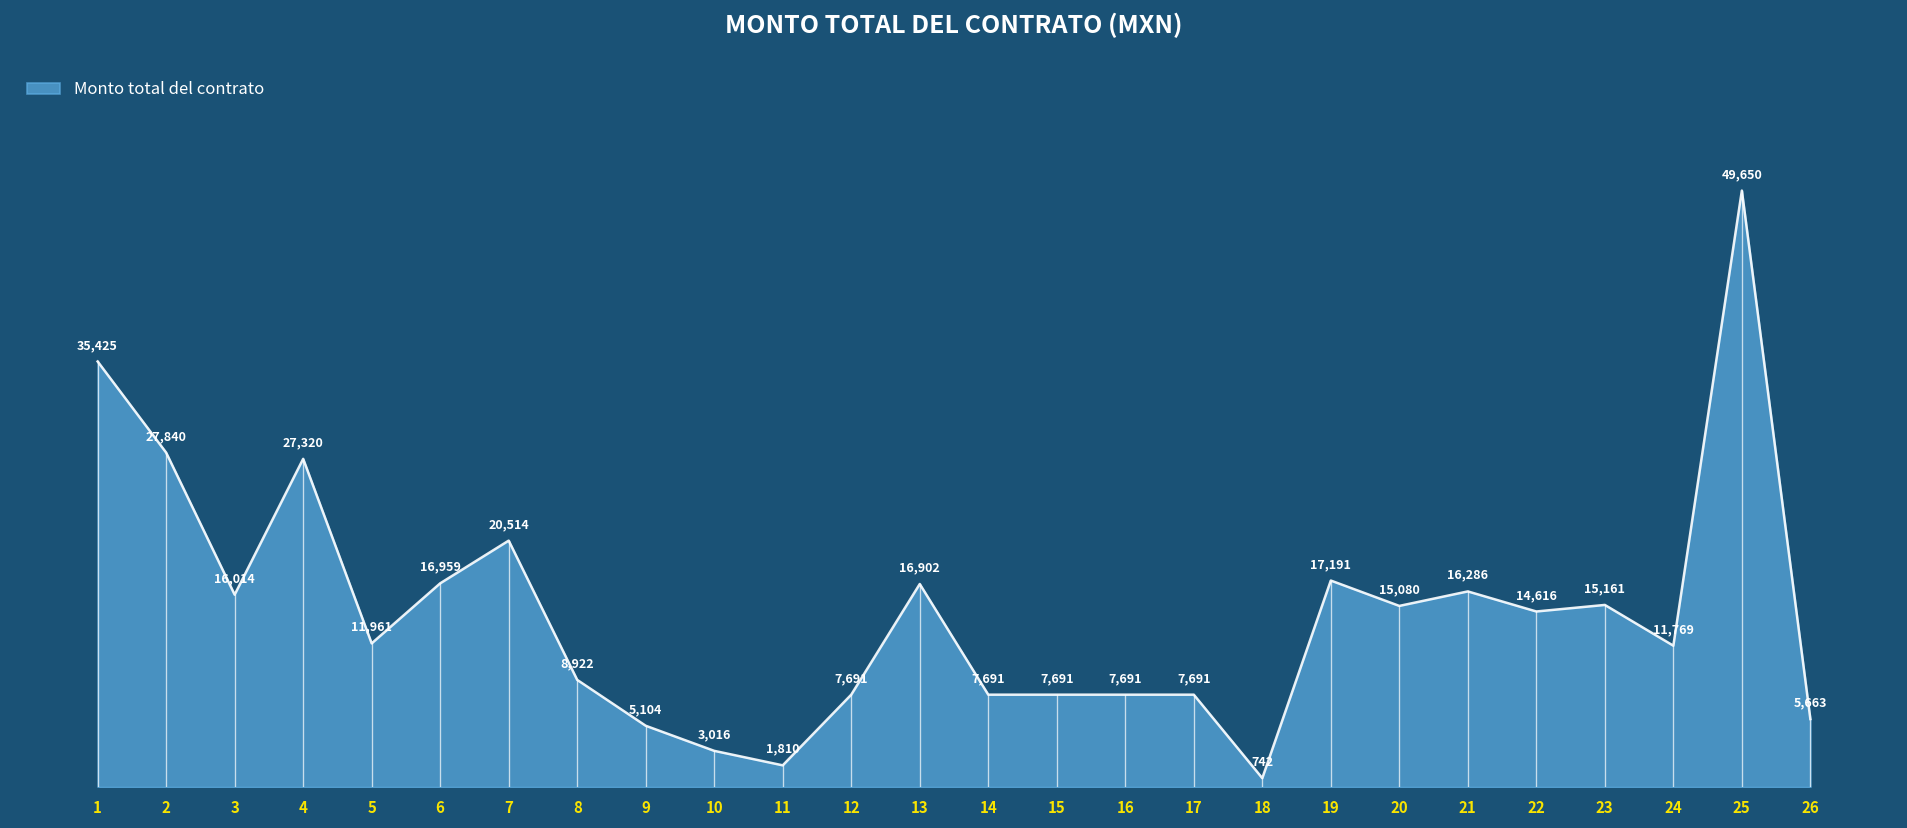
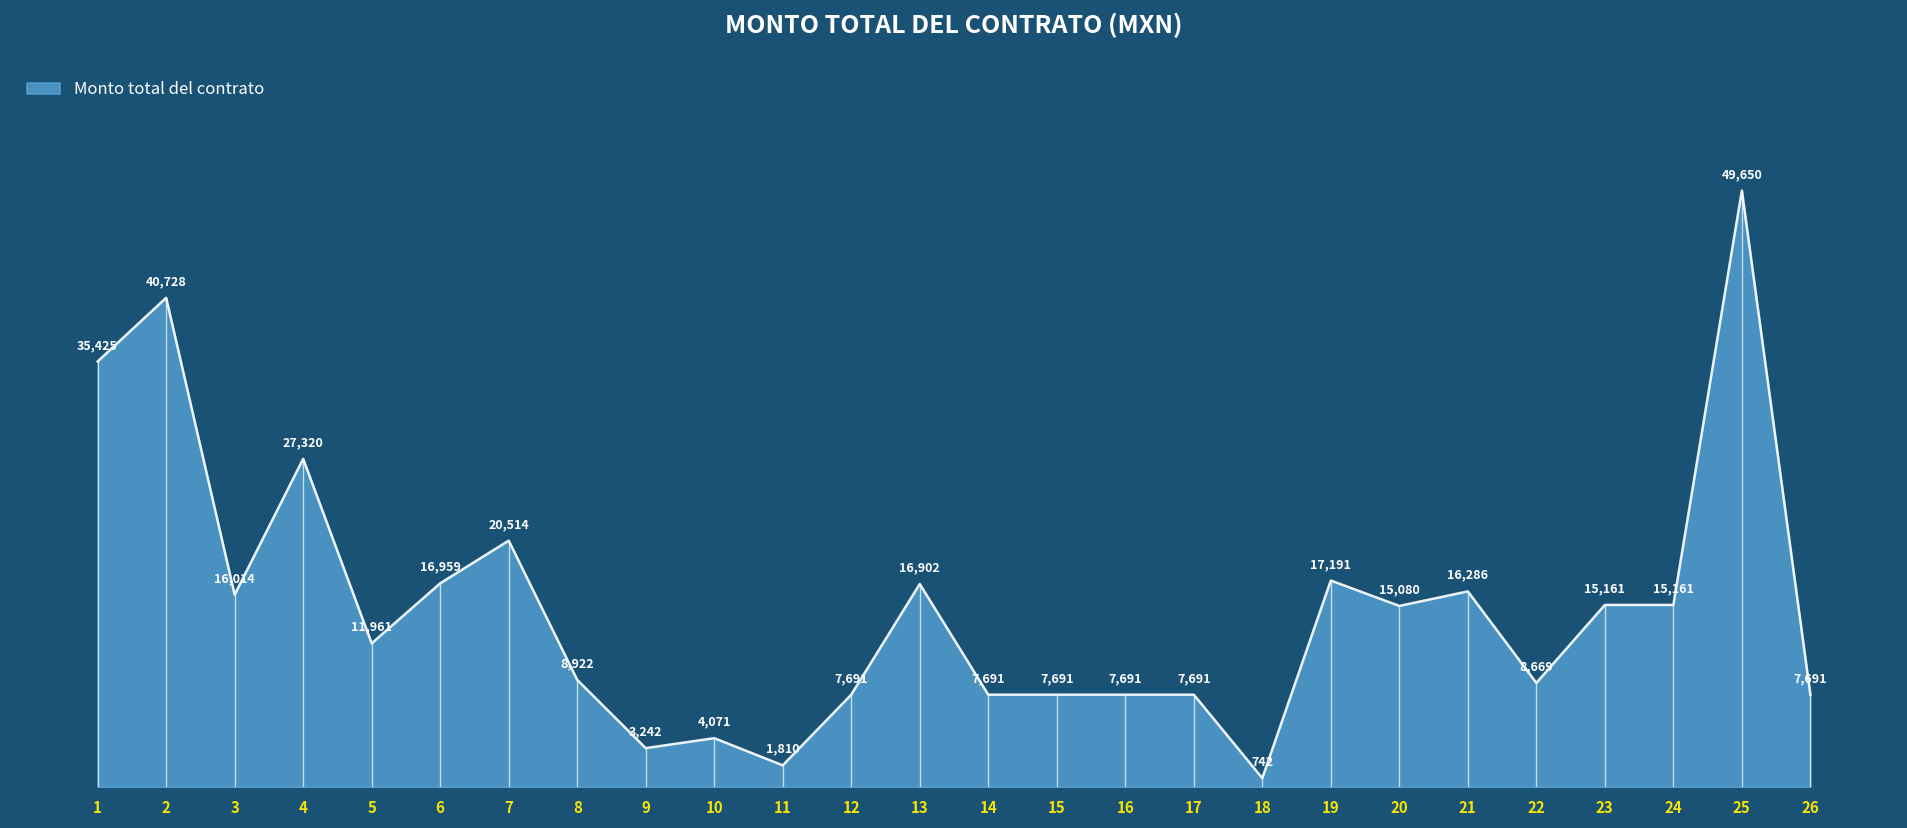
Monto total del contrato, 2: 27,840 -> 40,728
Monto total del contrato, 9: 5,104 -> 3,242
Monto total del contrato, 10: 3,016 -> 4,071
Monto total del contrato, 22: 14,616 -> 8,669
Monto total del contrato, 24: 11,769 -> 15,161
Monto total del contrato, 26: 5,663 -> 7,691
